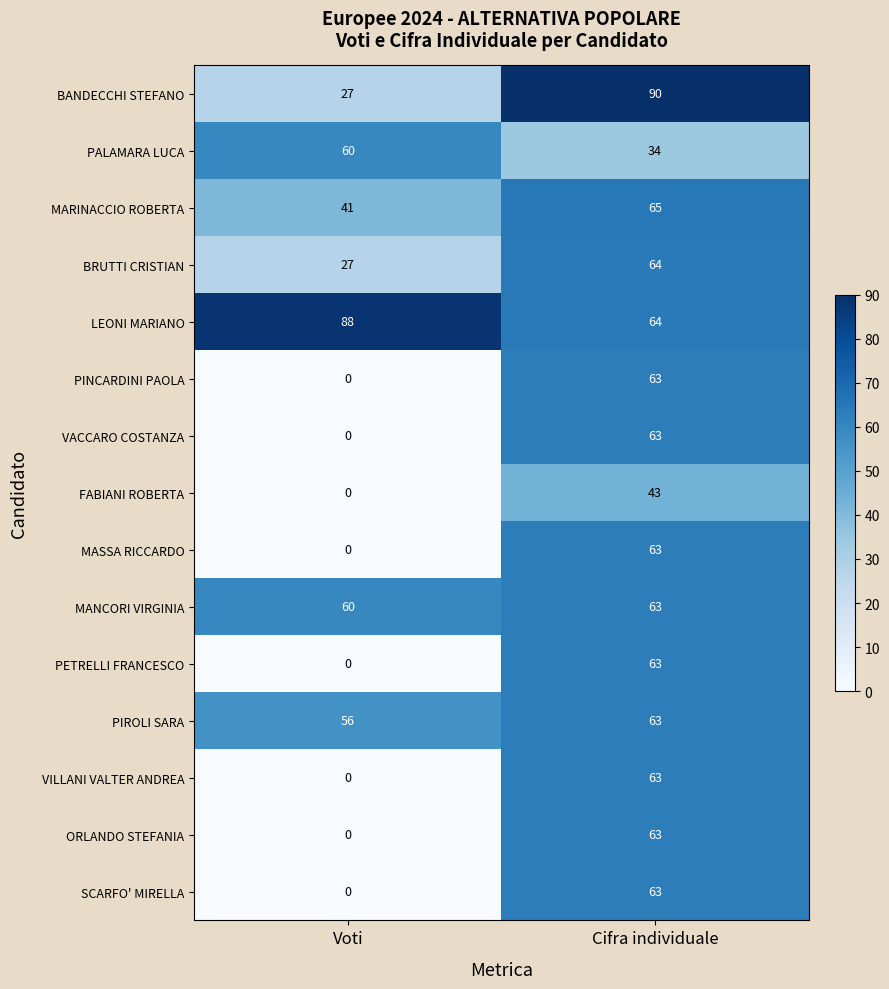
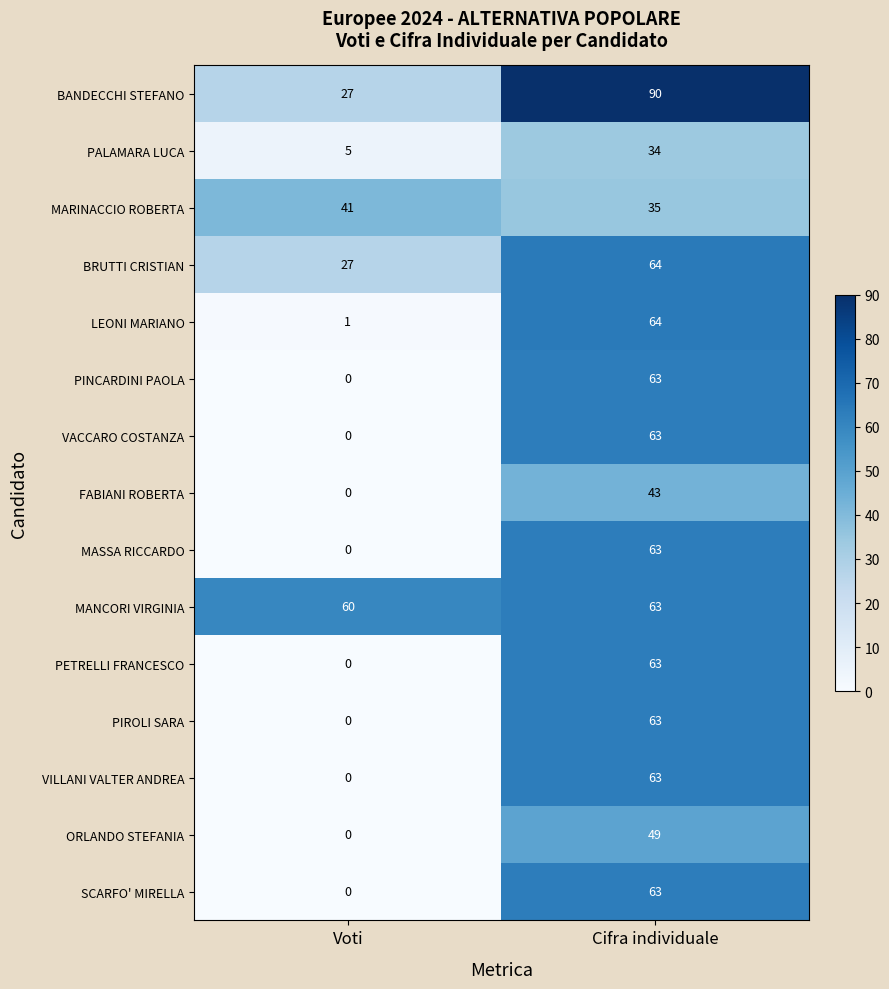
PALAMARA LUCA, Voti: 60 -> 5
MARINACCIO ROBERTA, Cifra individuale: 65 -> 35
LEONI MARIANO, Voti: 88 -> 1
PIROLI SARA, Voti: 56 -> 0
ORLANDO STEFANIA, Cifra individuale: 63 -> 49
